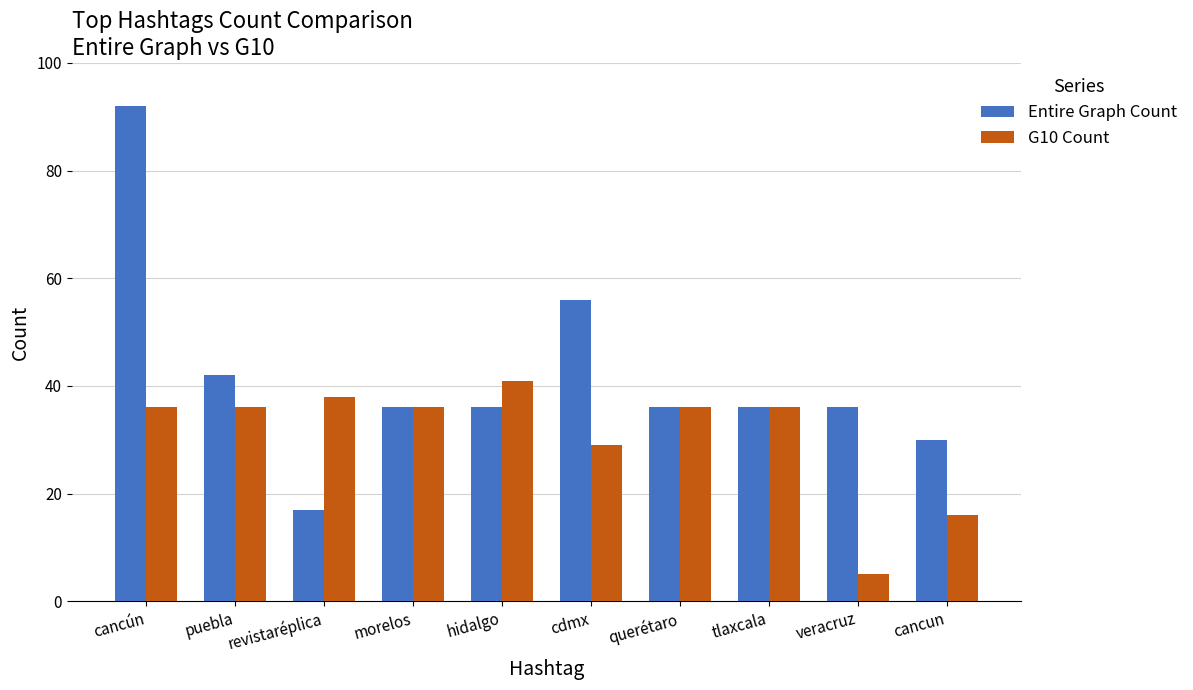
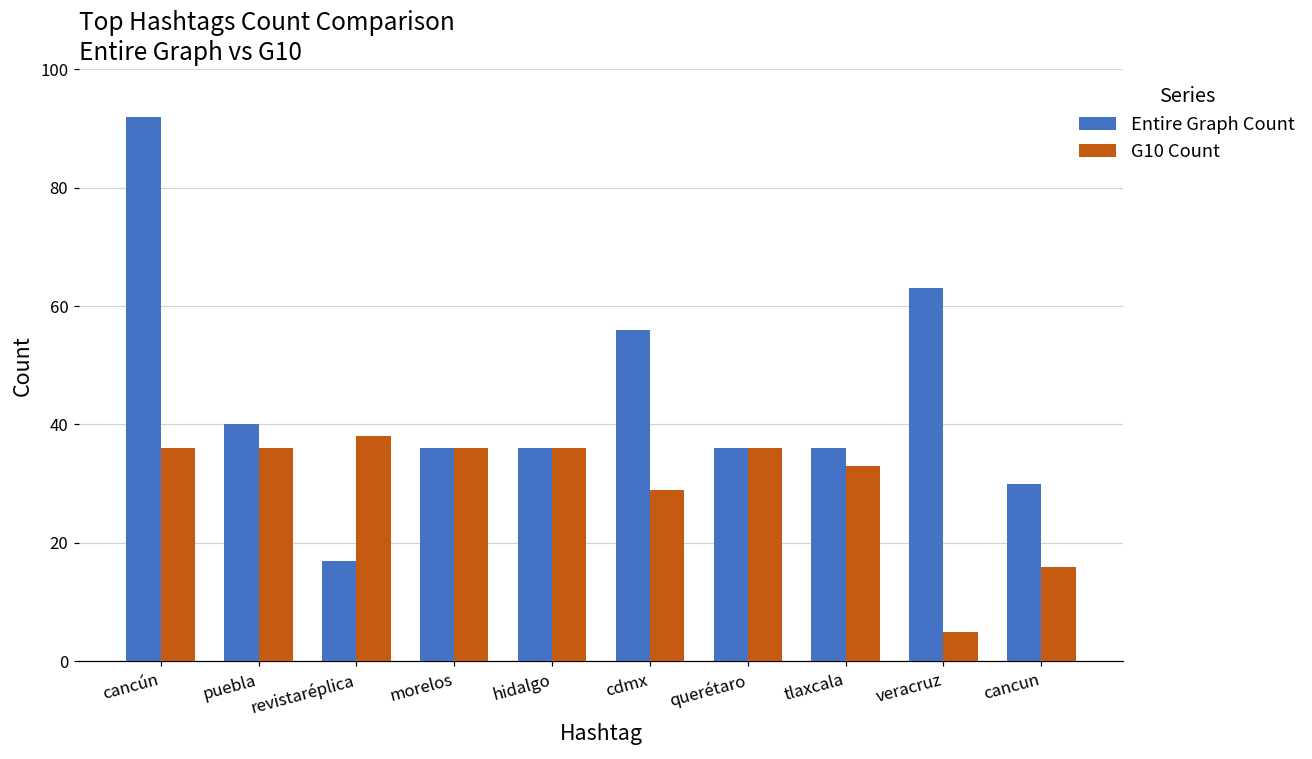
Entire Graph Count, puebla: 42 -> 40
G10 Count, hidalgo: 41 -> 36
G10 Count, tlaxcala: 36 -> 33
Entire Graph Count, veracruz: 36 -> 63
